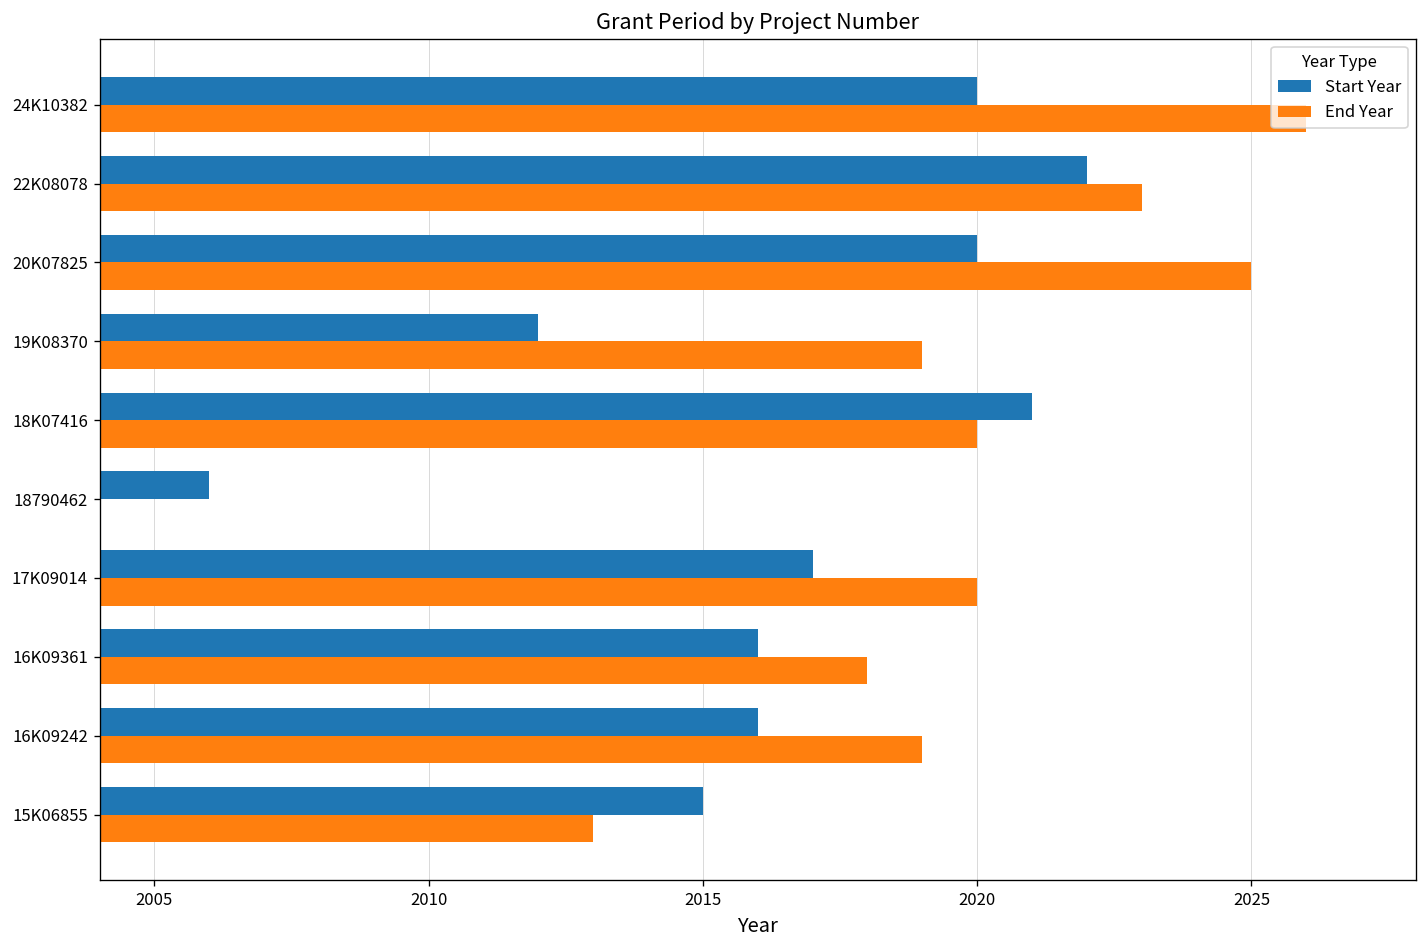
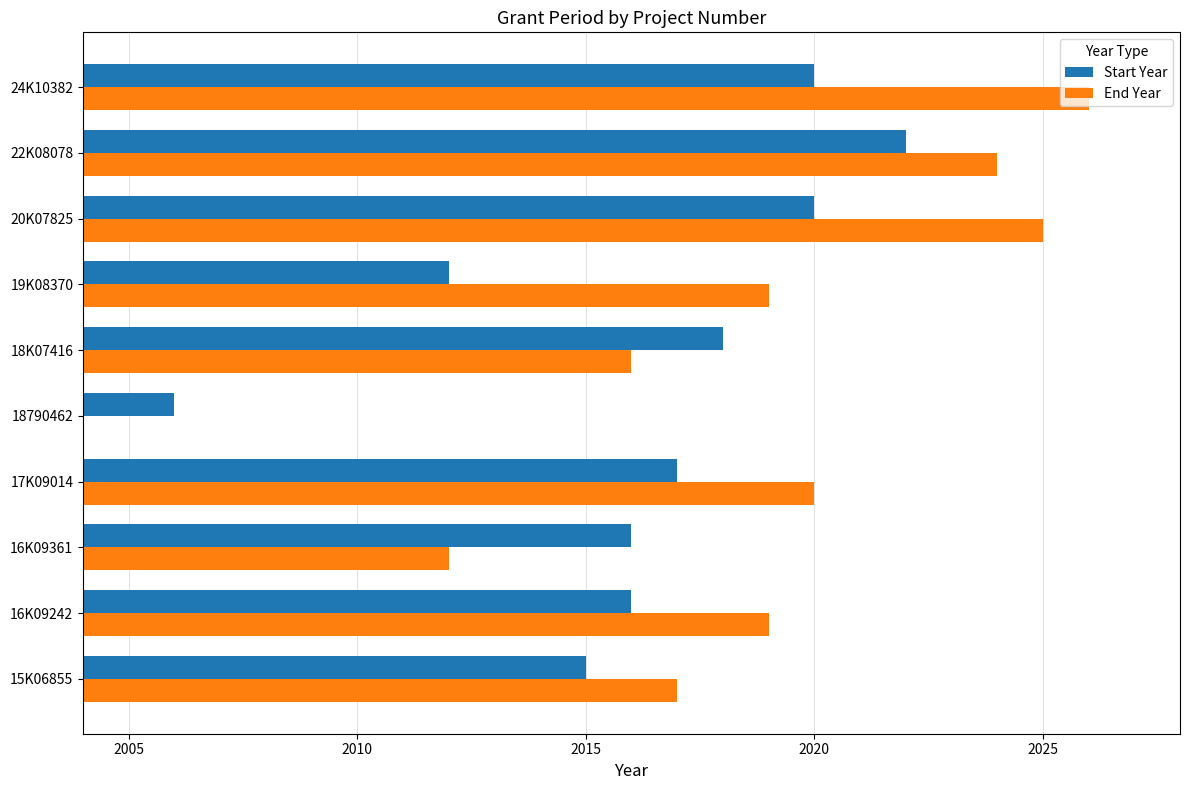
End Year, 22K08078: 2023 -> 2024
Start Year, 18K07416: 2021 -> 2018
End Year, 18K07416: 2020 -> 2016
End Year, 16K09361: 2018 -> 2012
End Year, 15K06855: 2013 -> 2017
